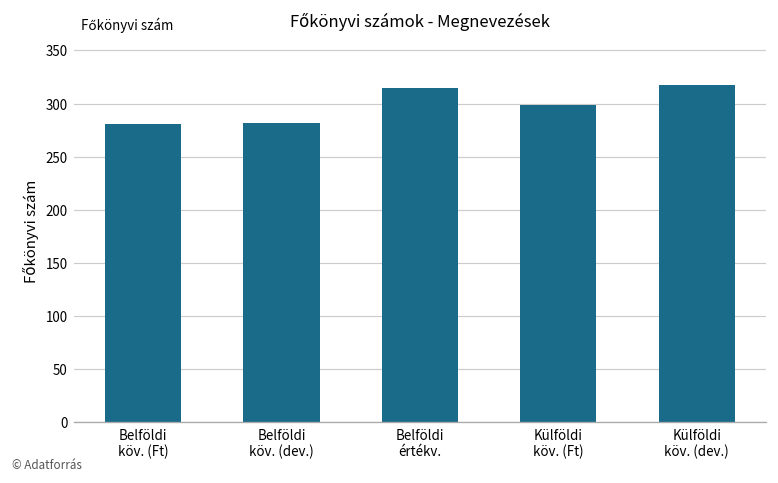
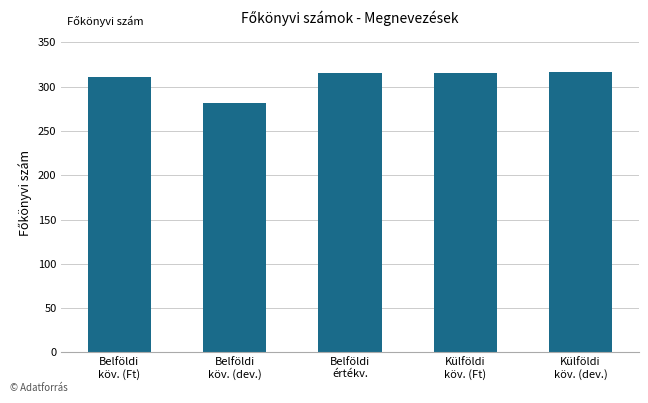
Belföldi köv. (Ft): 280 -> 310
Külföldi köv. (Ft): 300 -> 320
